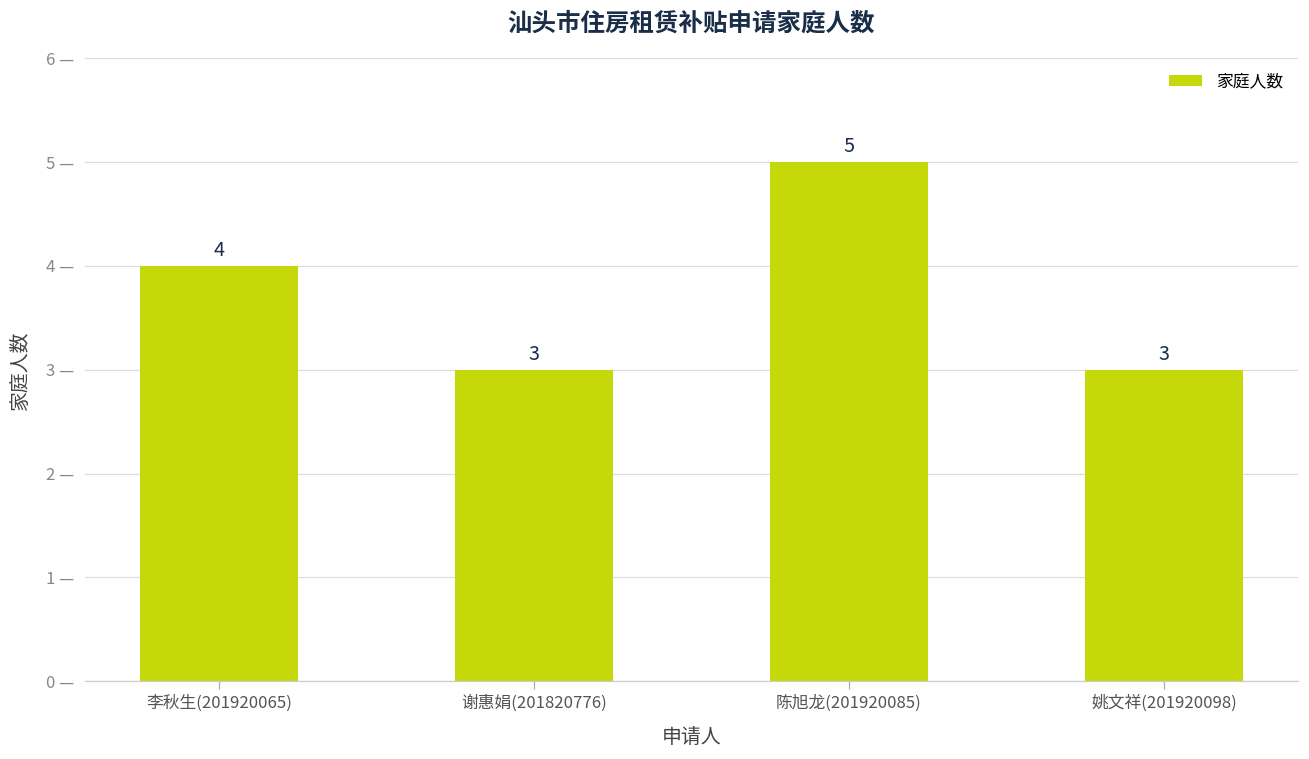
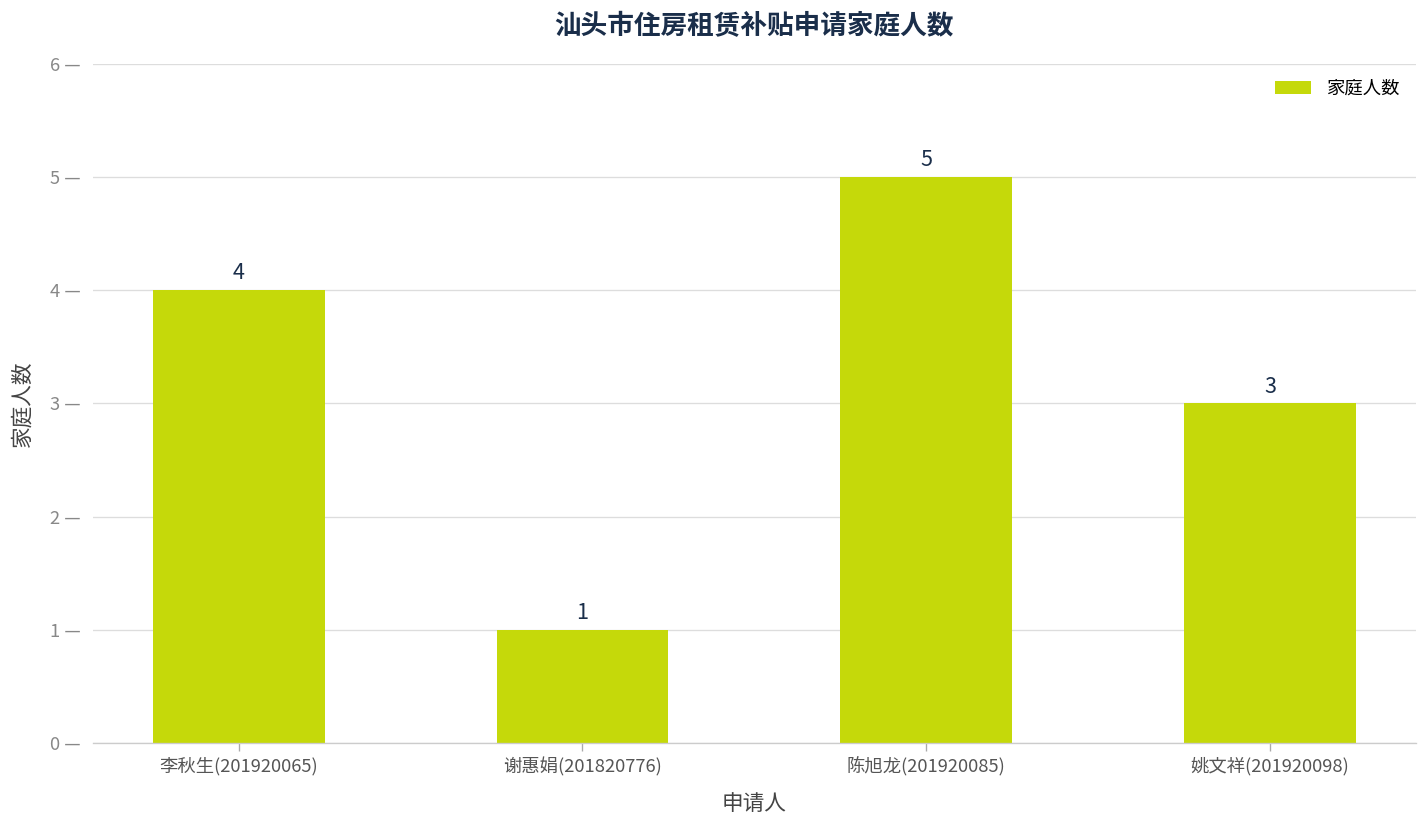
谢惠娟(201820776): 3 -> 1
